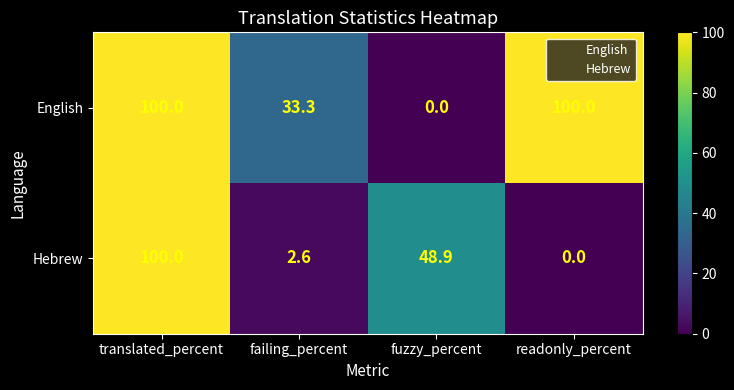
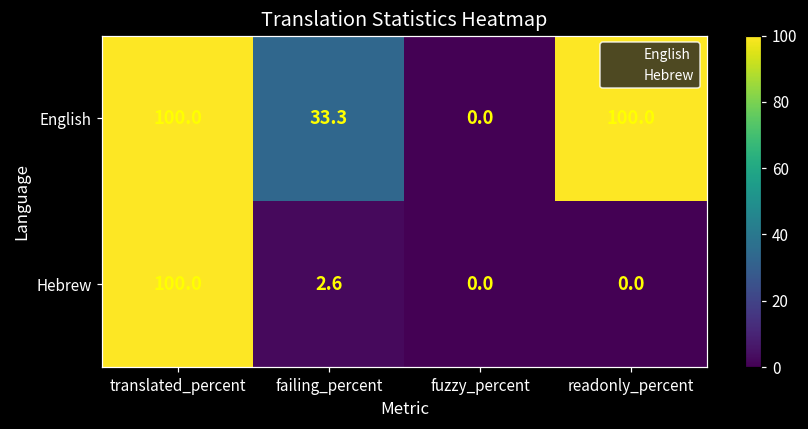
Hebrew, fuzzy_percent: 48.9 -> 0.0
